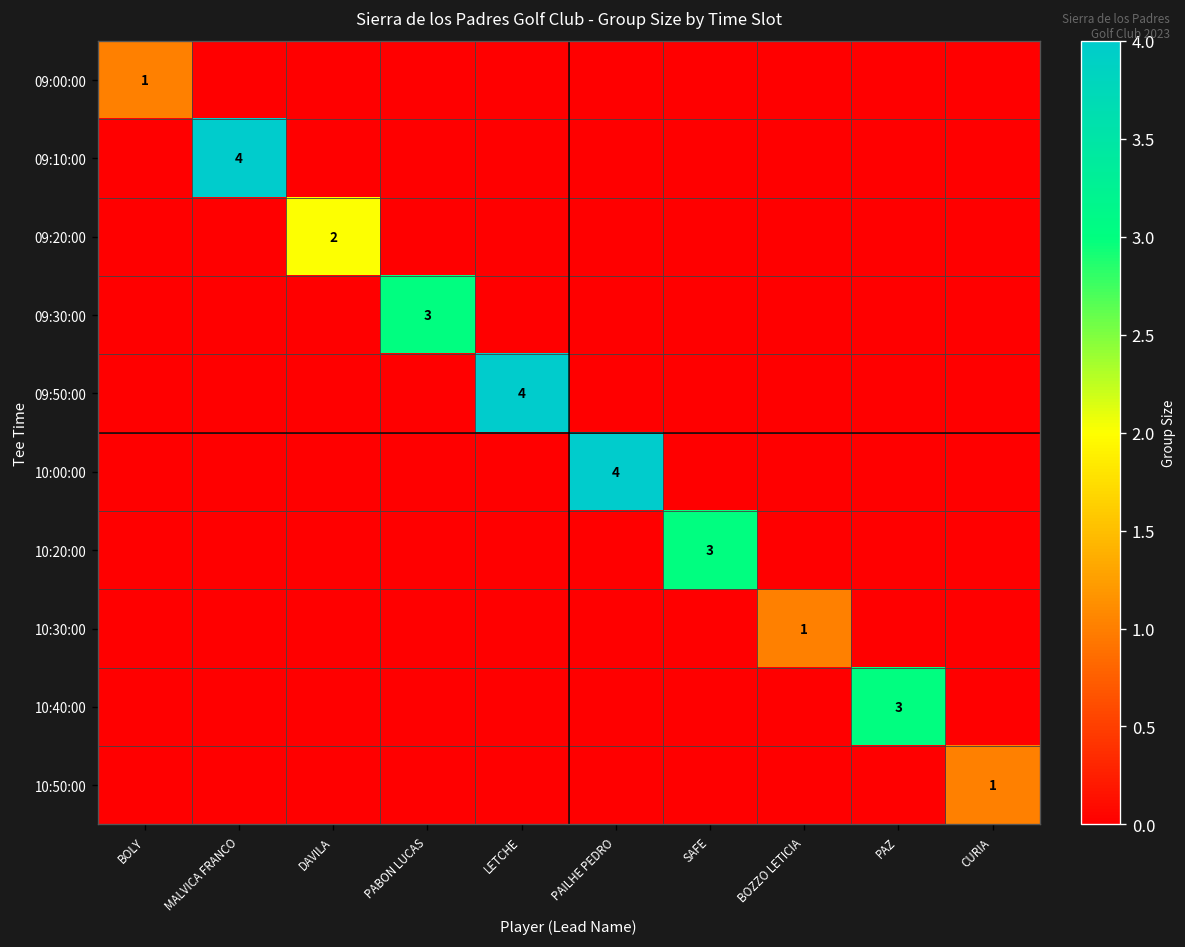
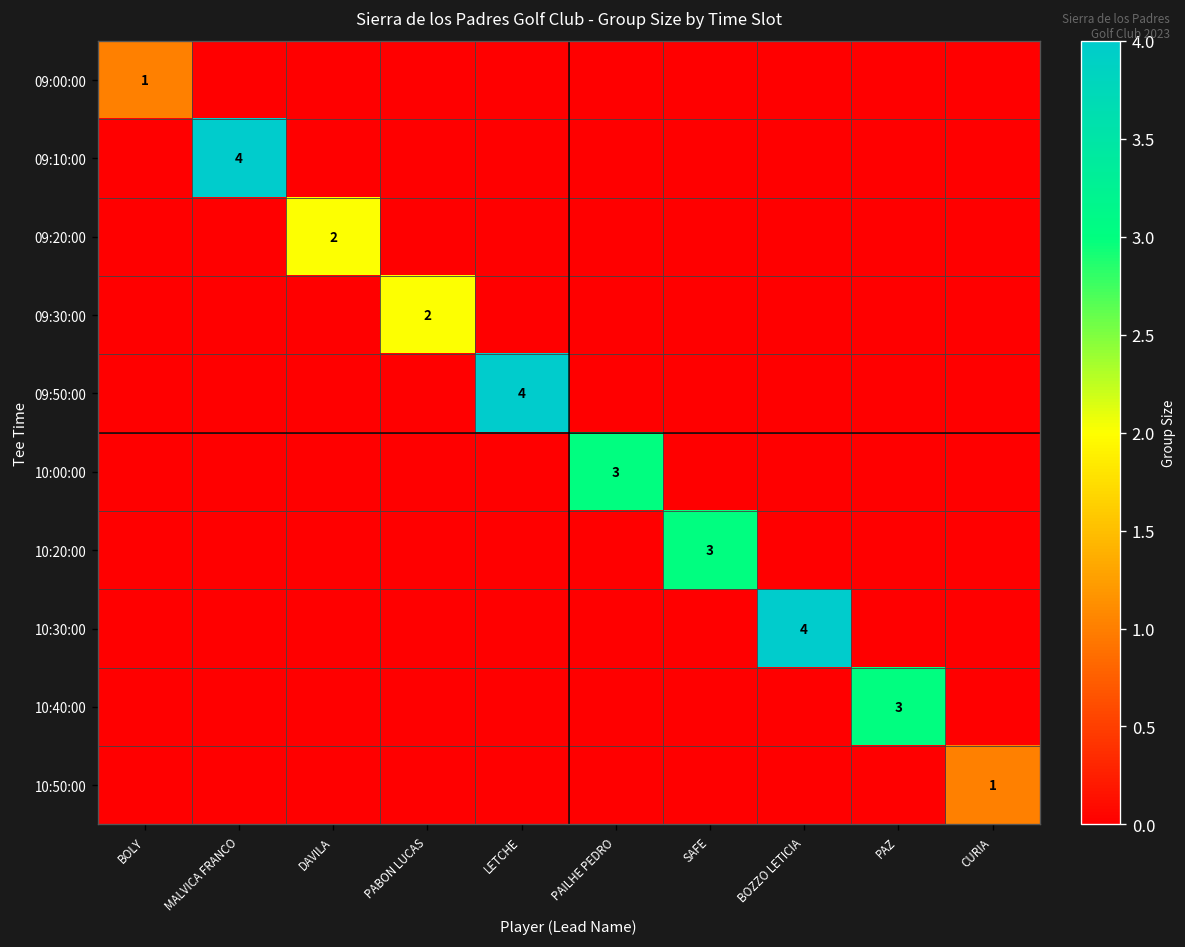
09:30:00, PABON LUCAS: 3 -> 2
10:00:00, PAILHE PEDRO: 4 -> 3
10:30:00, BOZZO LETICIA: 1 -> 4
